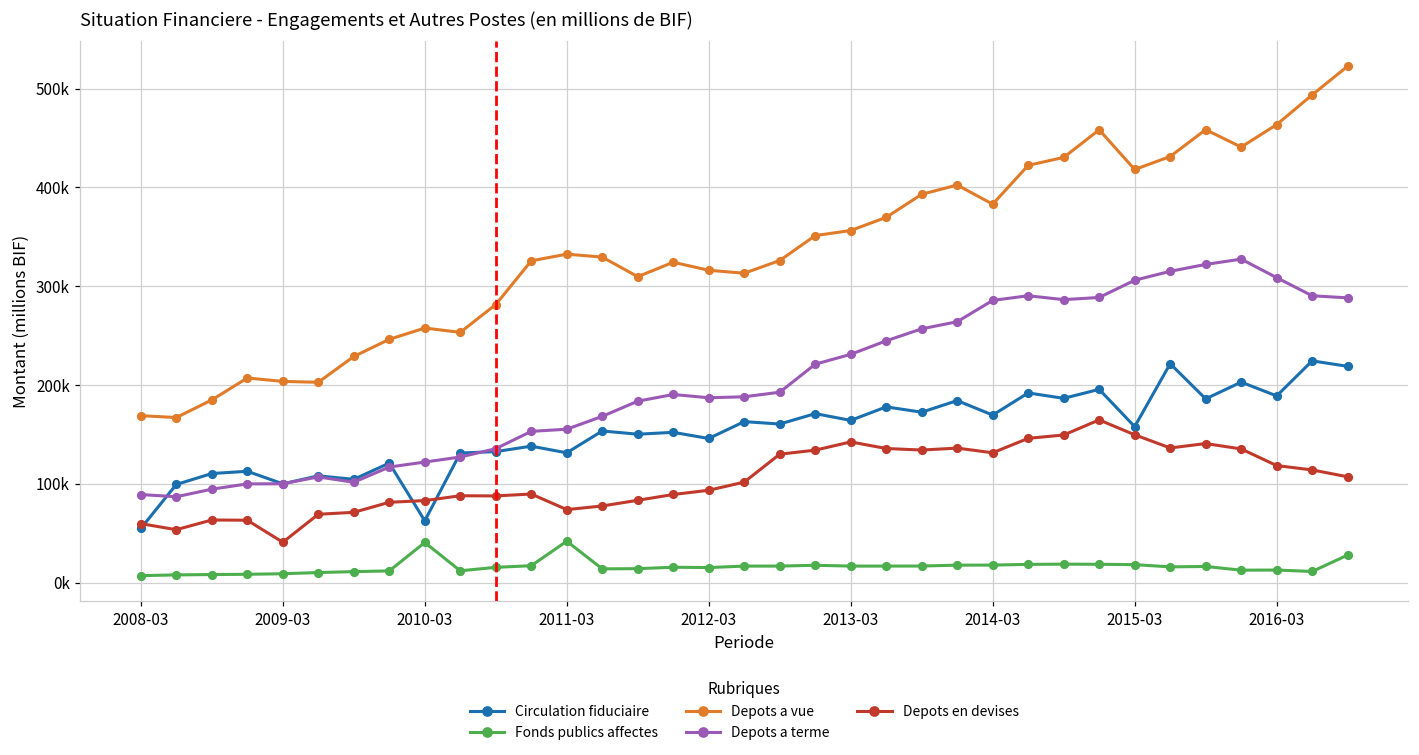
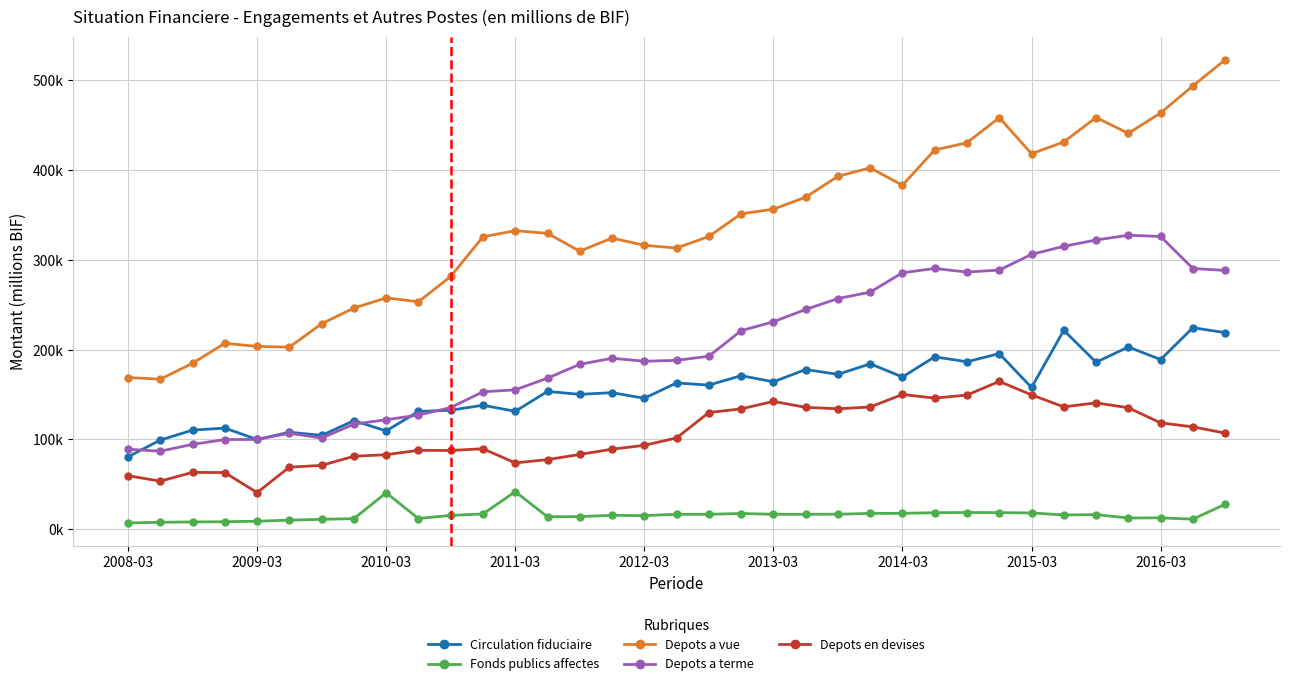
Circulation fiduciaire, 2008-03: 50000 -> 80000
Circulation fiduciaire, 2010-03: 60000 -> 110000
Depots en devises, 2014-03: 130000 -> 150000
Depots a terme, 2016-03: 310000 -> 330000
